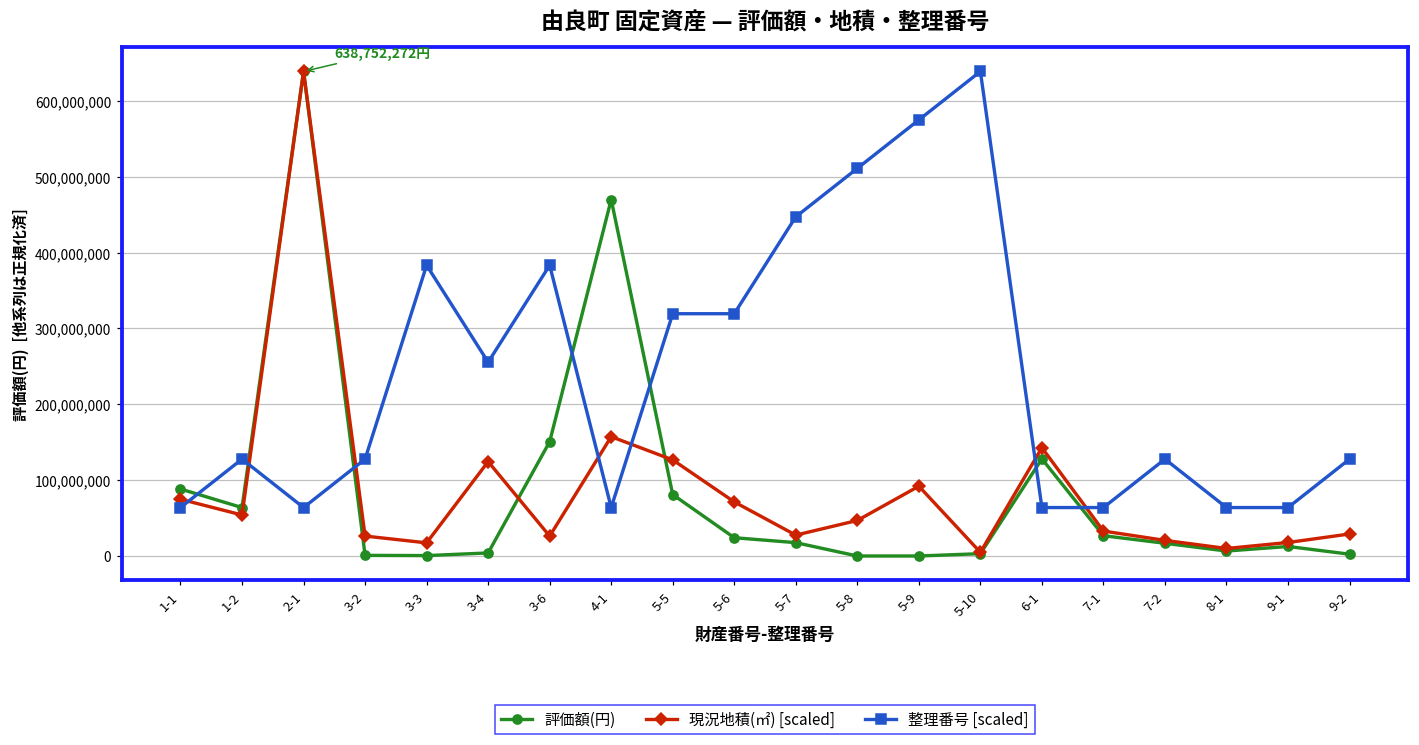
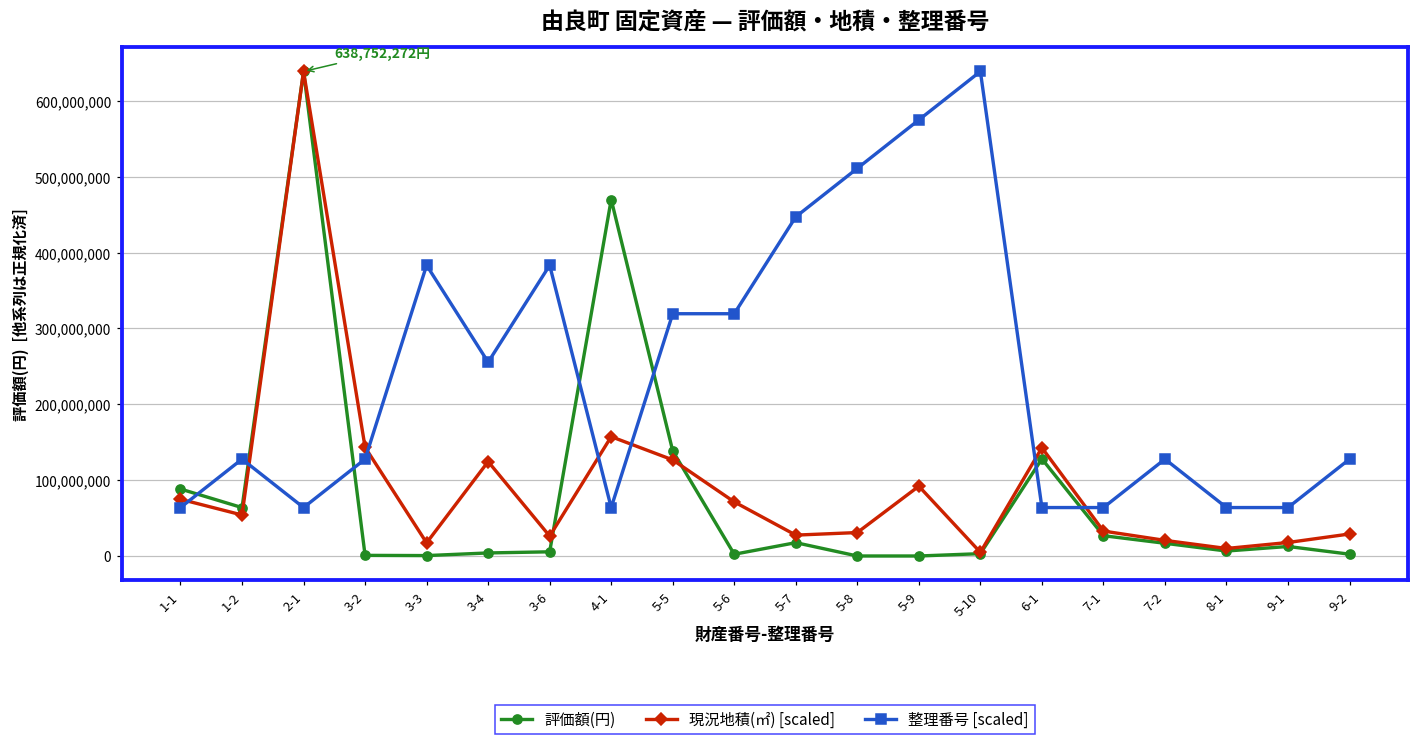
現況地積(㎡) [scaled], 3-2: 30,000,000 -> 140,000,000
評価額(円), 3-6: 150,000,000 -> 10,000,000
評価額(円), 5-5: 80,000,000 -> 140,000,000
評価額(円), 5-6: 20,000,000 -> 0
現況地積(㎡) [scaled], 5-8: 50,000,000 -> 30,000,000
